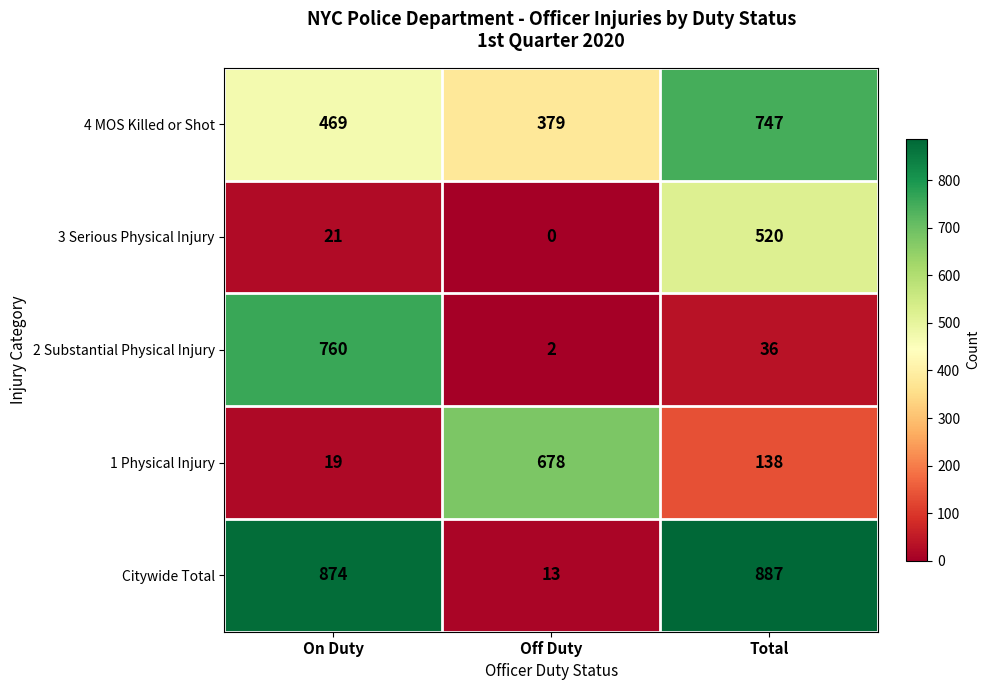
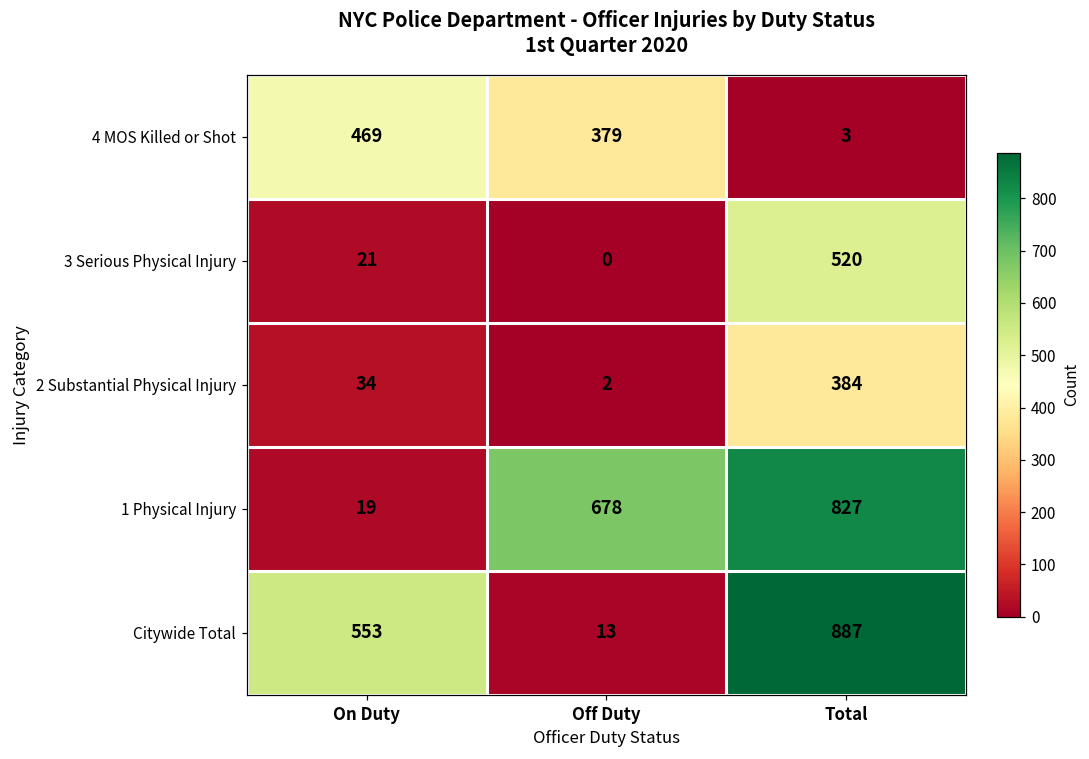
4 MOS Killed or Shot, Total: 747 -> 3
2 Substantial Physical Injury, On Duty: 760 -> 34
2 Substantial Physical Injury, Total: 36 -> 384
1 Physical Injury, Total: 138 -> 827
Citywide Total, On Duty: 874 -> 553
